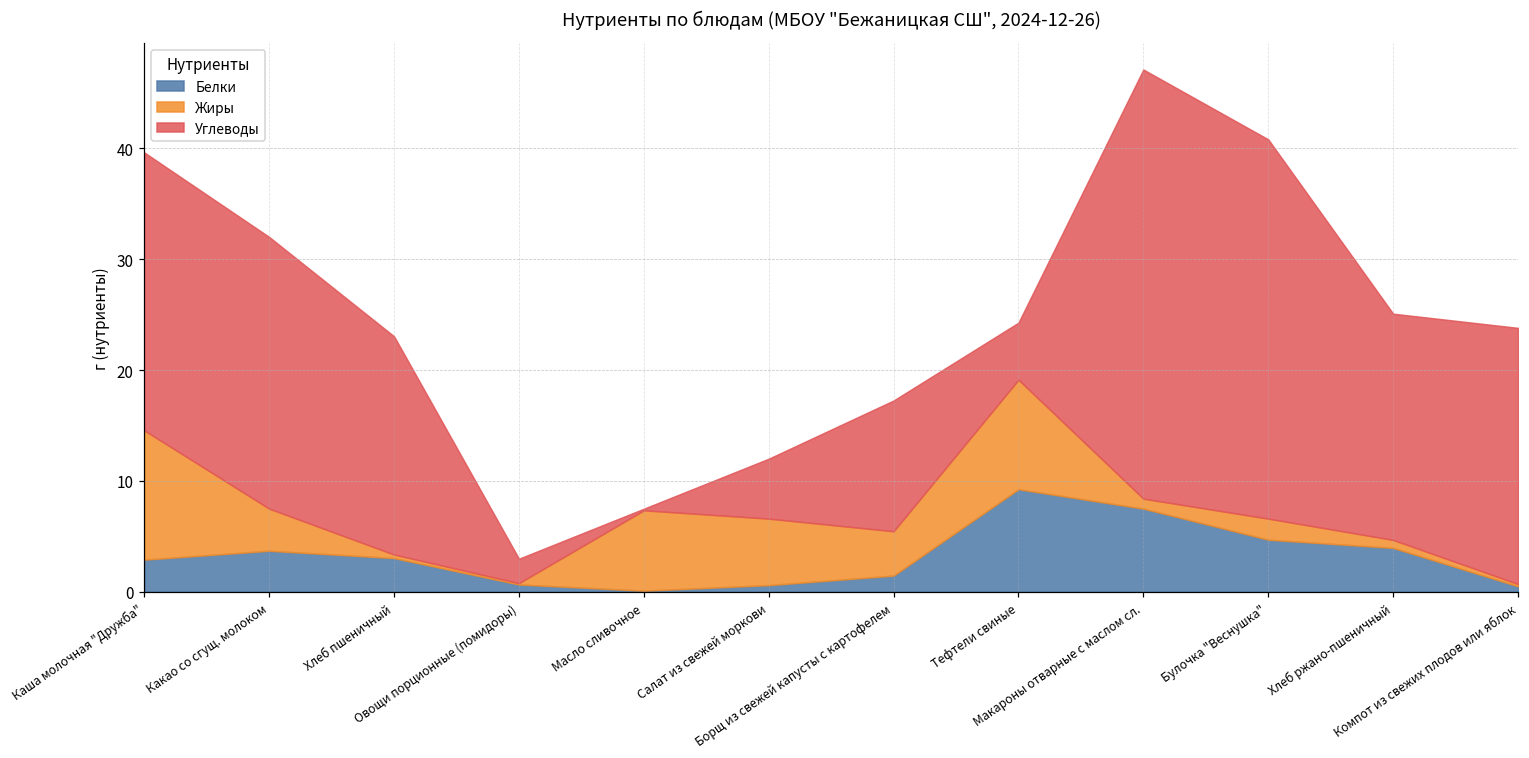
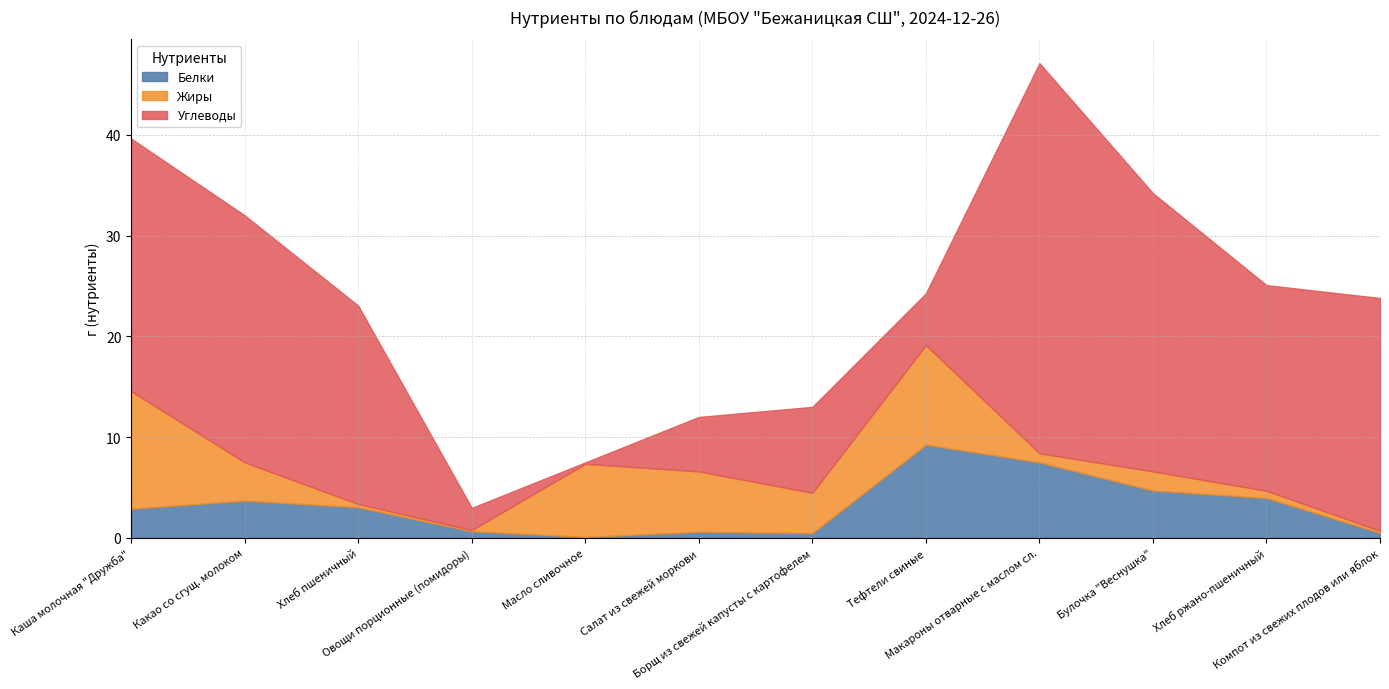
Белки, Борщ из свежей капусты с картофелем: 1.5 -> 0.5
Углеводы, Борщ из свежей капусты с картофелем: 11.8 -> 8.5
Углеводы, Булочка "Веснушка": 34.2 -> 27.6
